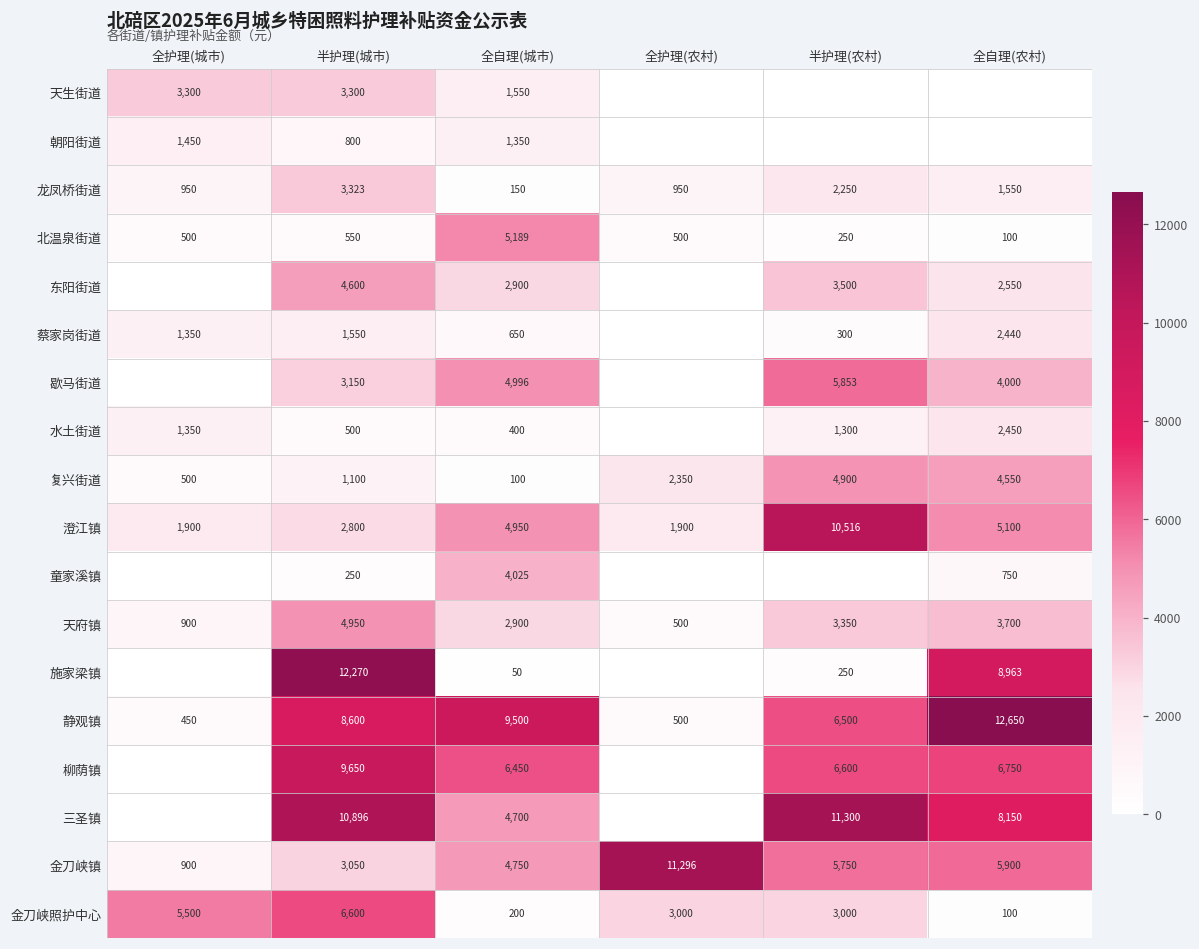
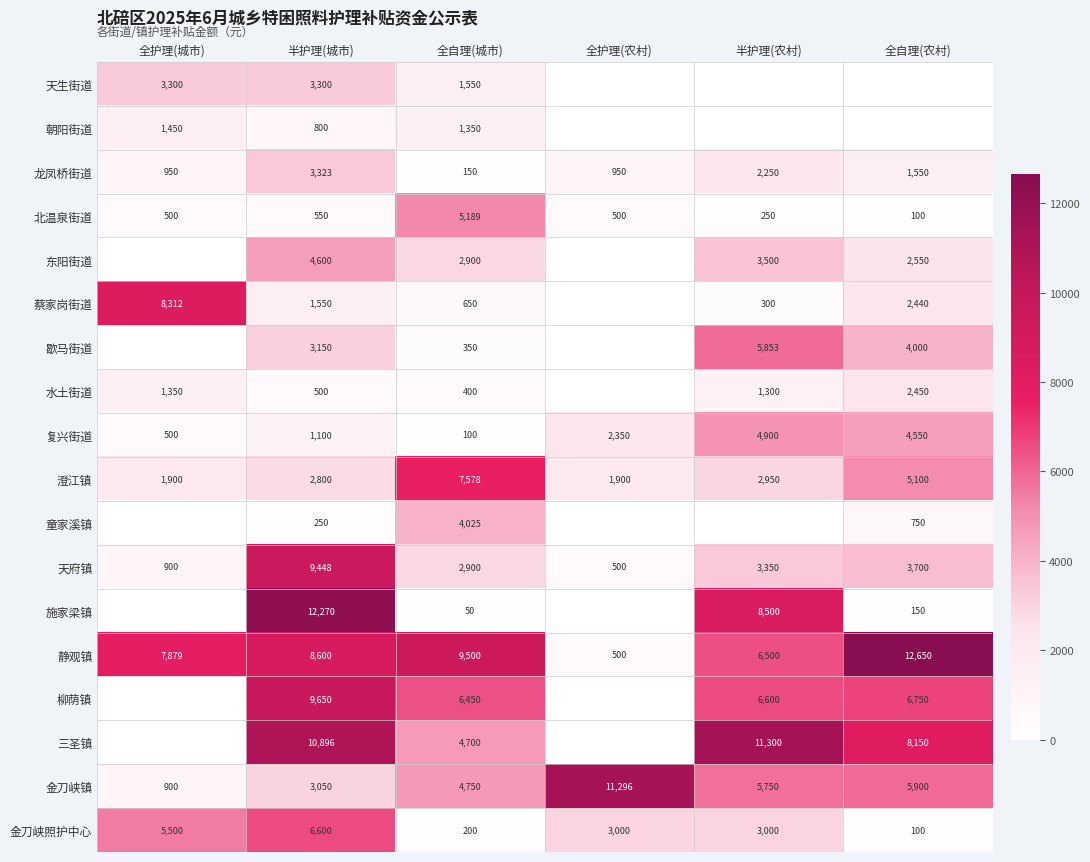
蔡家岗街道, 全护理(城市): 1,350 -> 8,312
歇马街道, 全自理(城市): 4,996 -> 350
澄江镇, 全自理(城市): 4,950 -> 7,578
澄江镇, 半护理(农村): 10,516 -> 2,950
天府镇, 半护理(城市): 4,950 -> 9,448
施家梁镇, 半护理(农村): 250 -> 8,500
施家梁镇, 全自理(农村): 8,963 -> 150
静观镇, 全护理(城市): 450 -> 7,879
